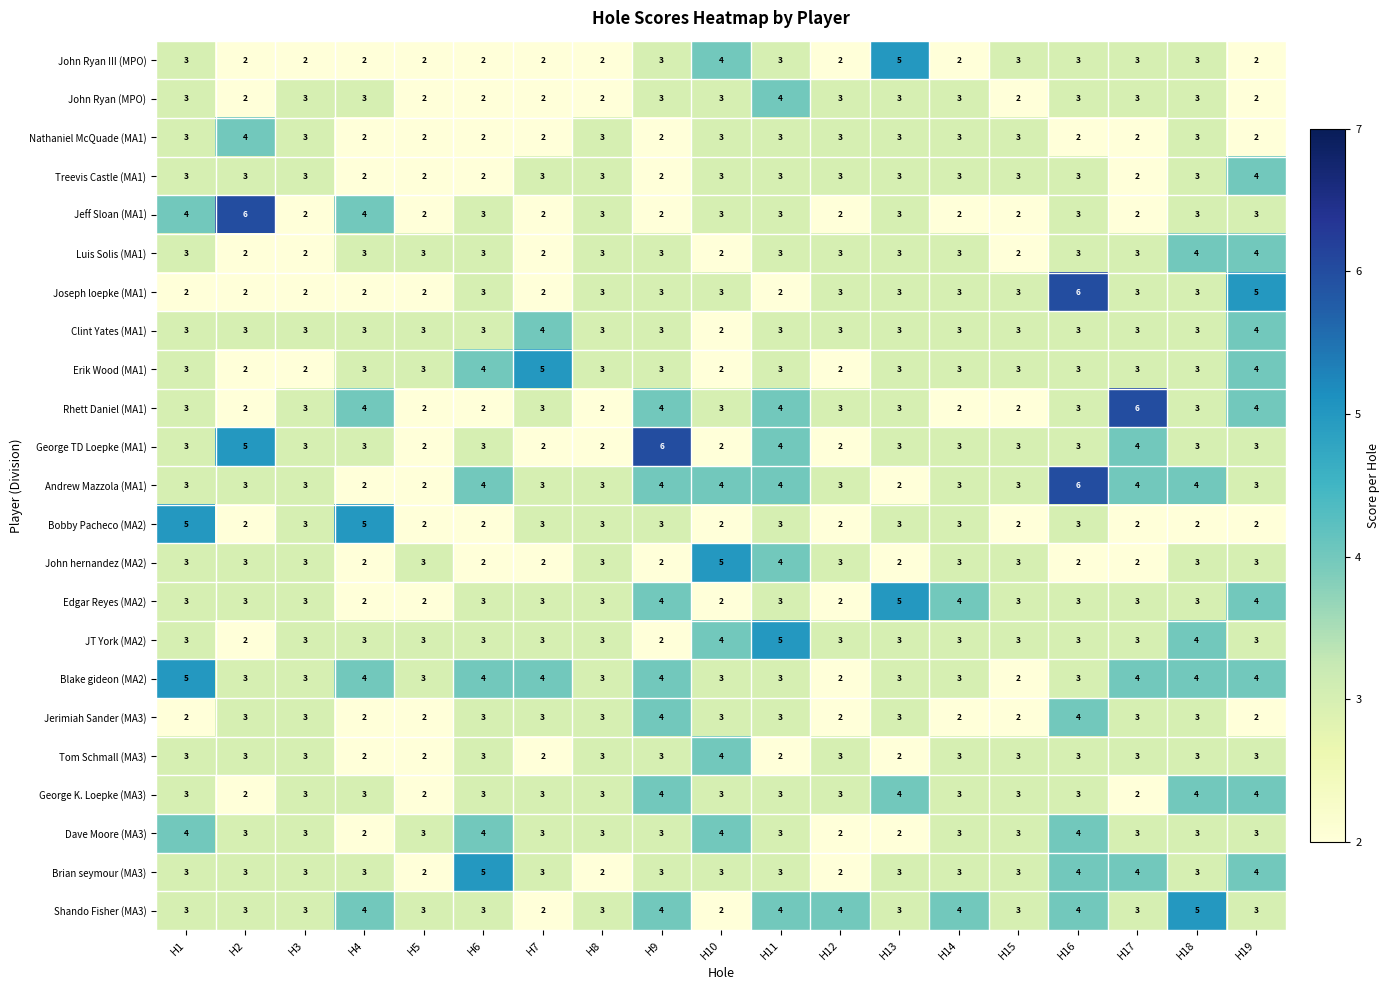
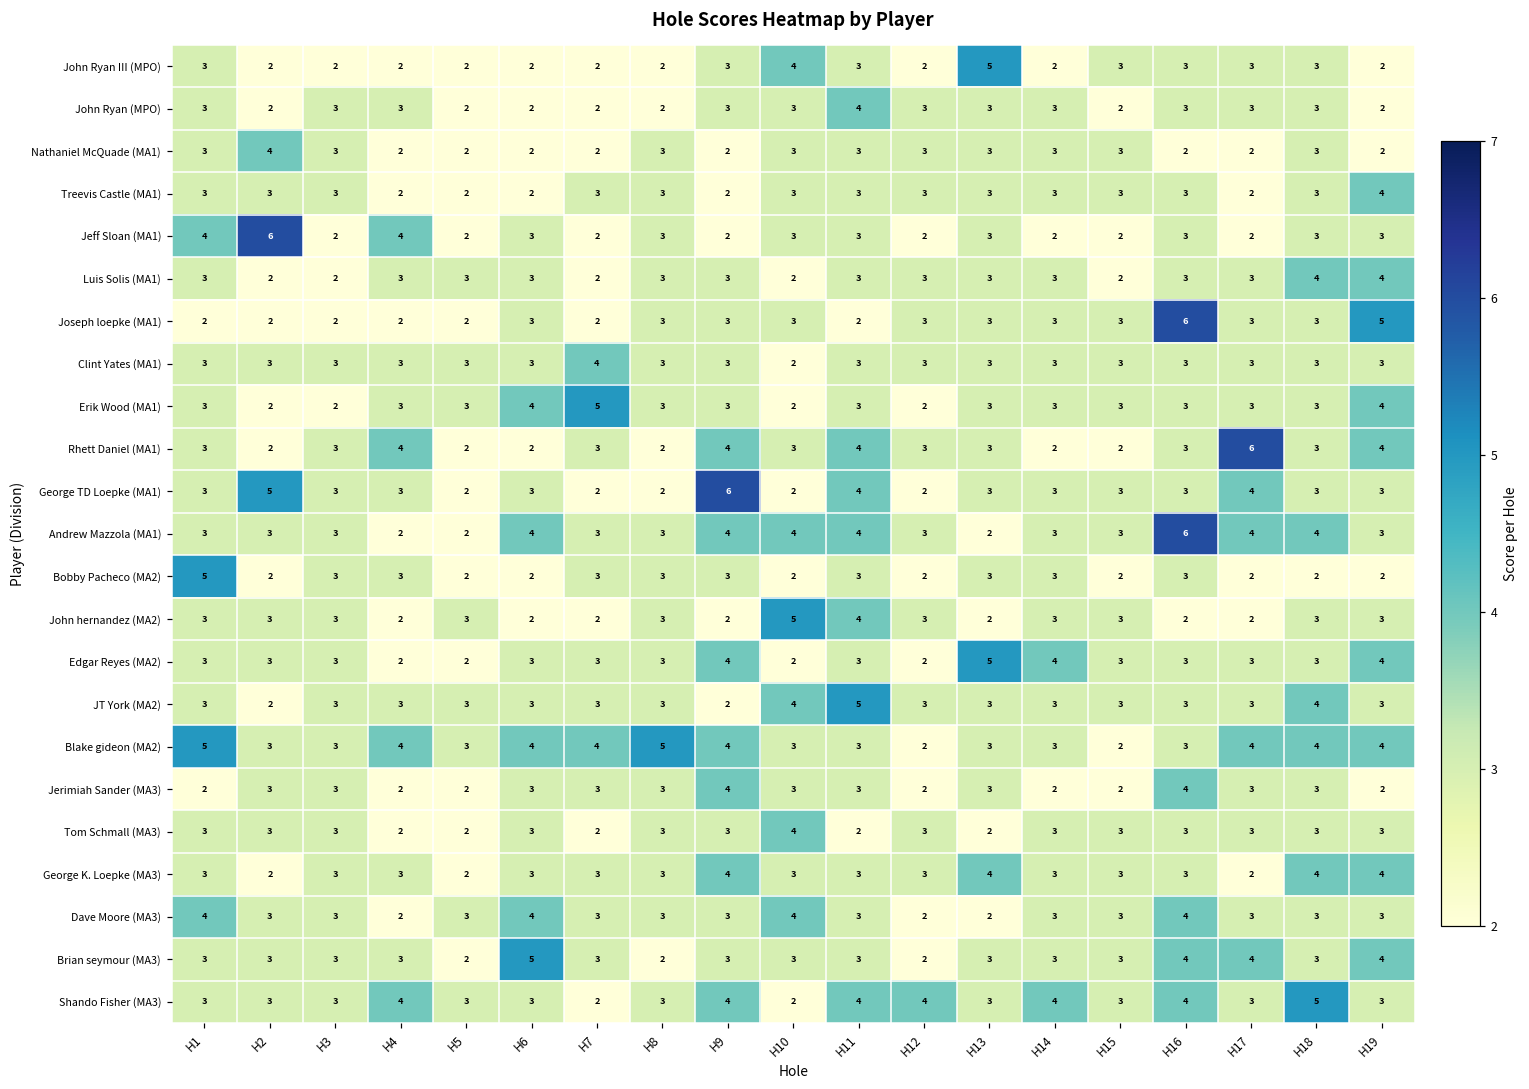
Clint Yates (MA1), H19: 4 -> 3
Bobby Pacheco (MA2), H4: 5 -> 3
Blake gideon (MA2), H8: 3 -> 5
